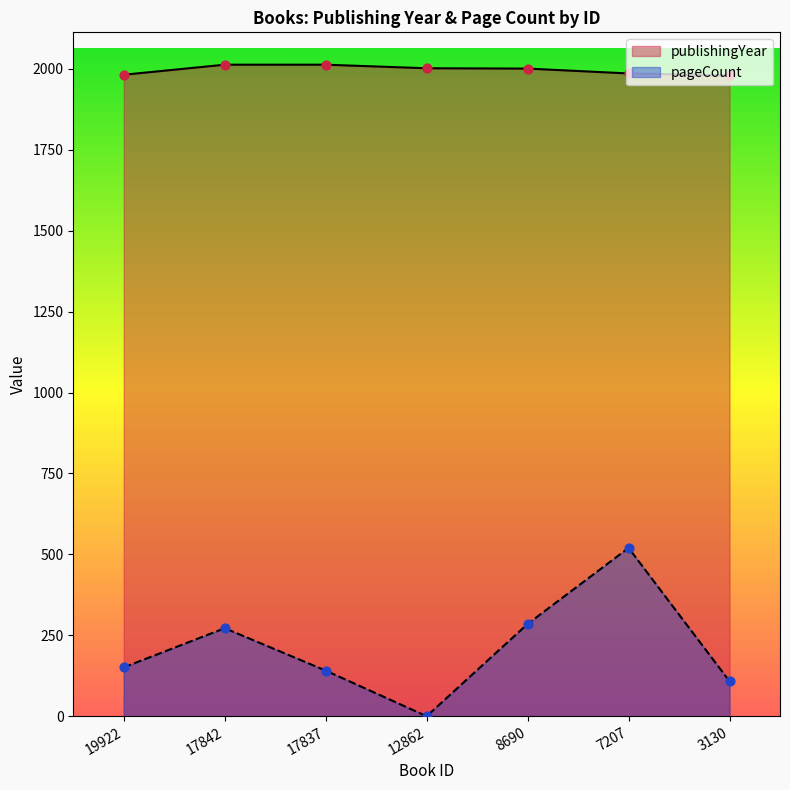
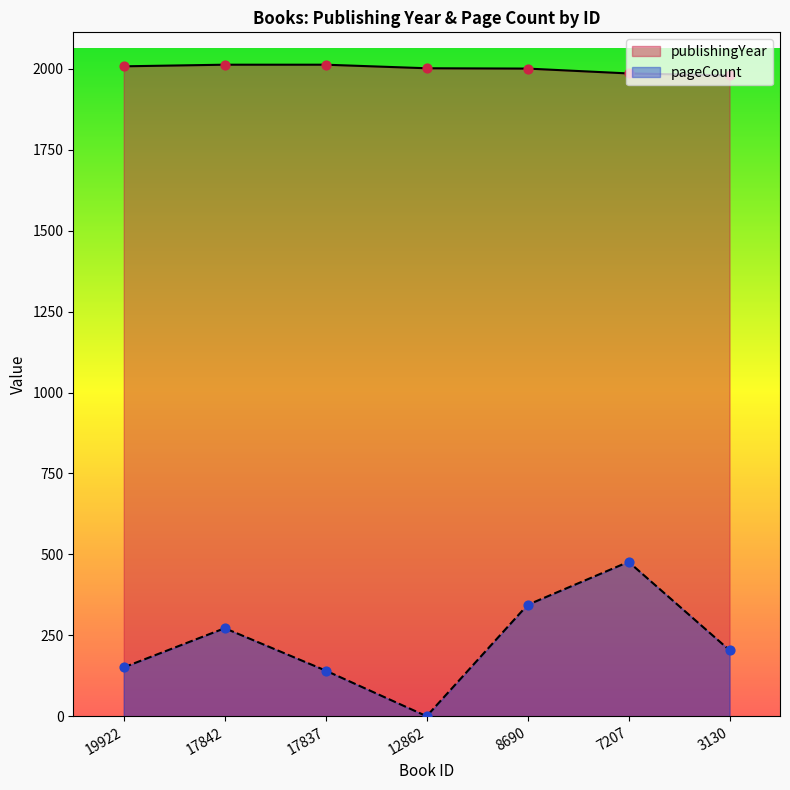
publishingYear, 19922: 1980 -> 2010
pageCount, 8690: 290 -> 340
pageCount, 7207: 520 -> 480
pageCount, 3130: 110 -> 200
